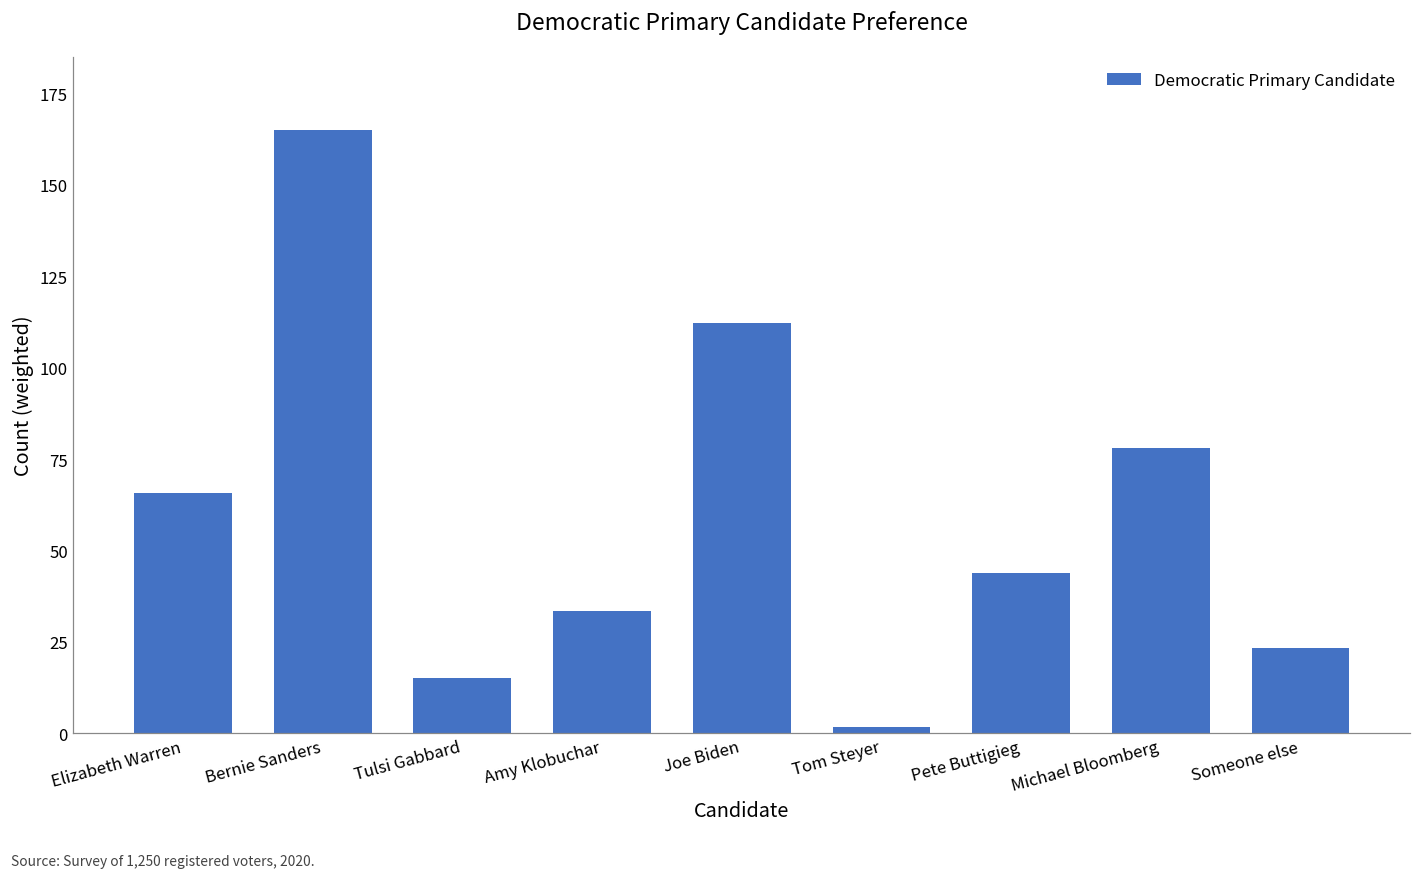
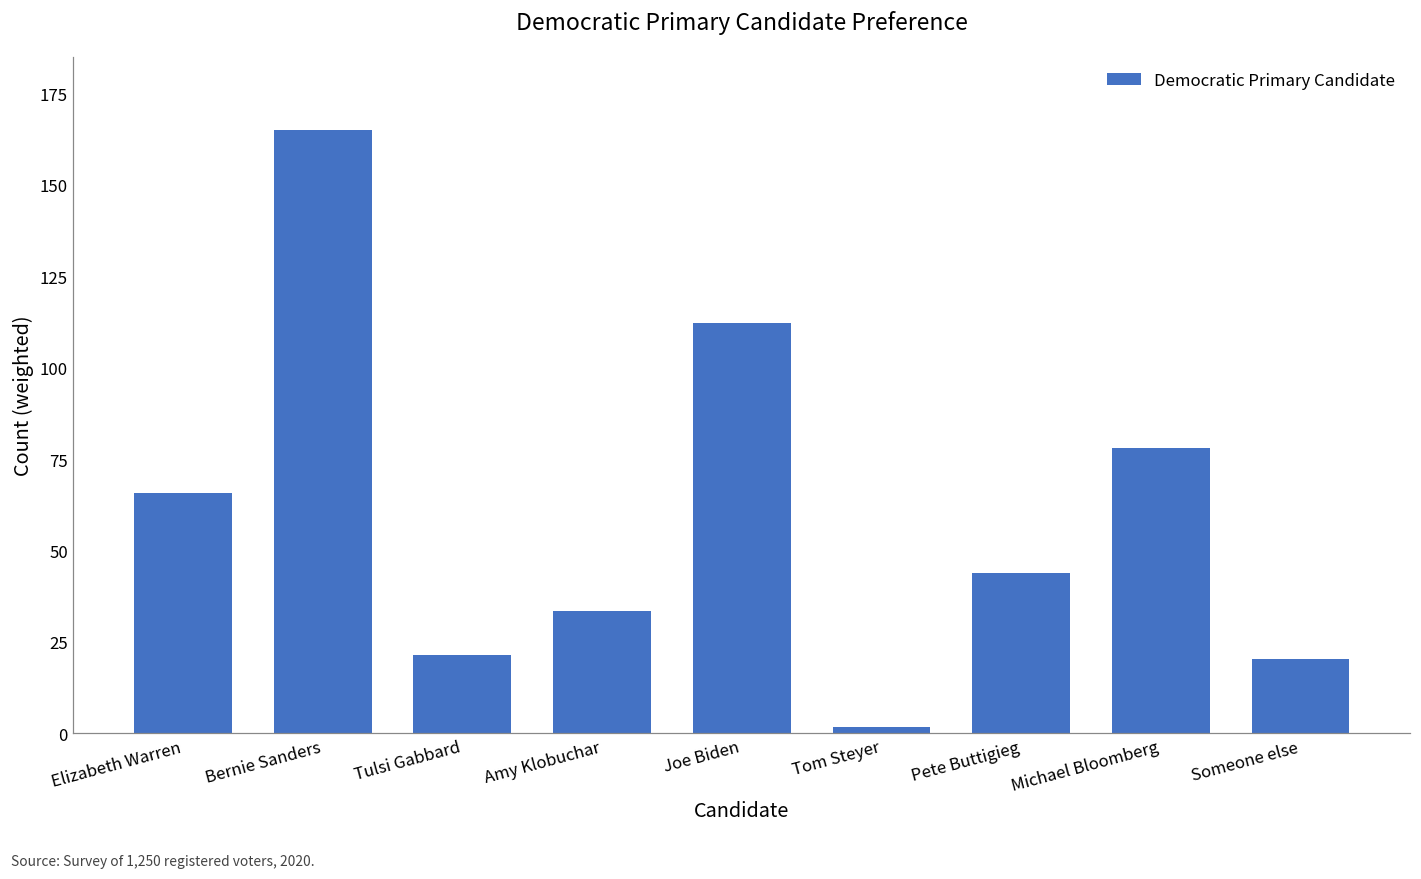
Tulsi Gabbard: 15 -> 21
Someone else: 23 -> 20
